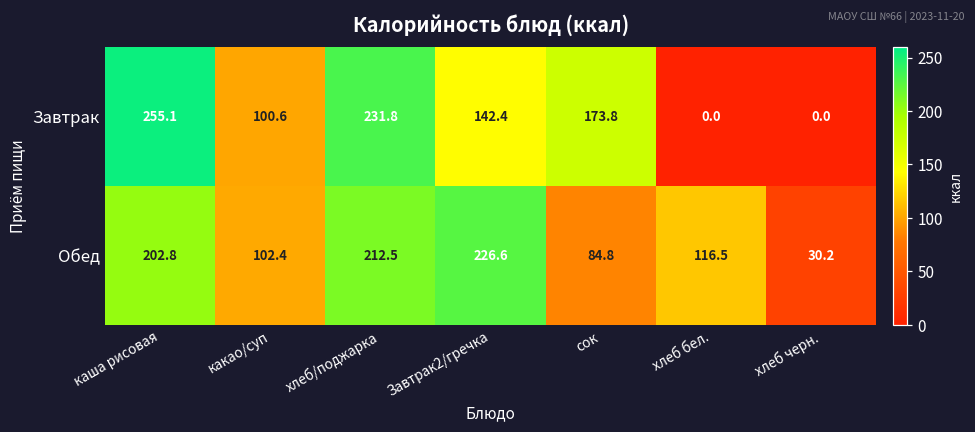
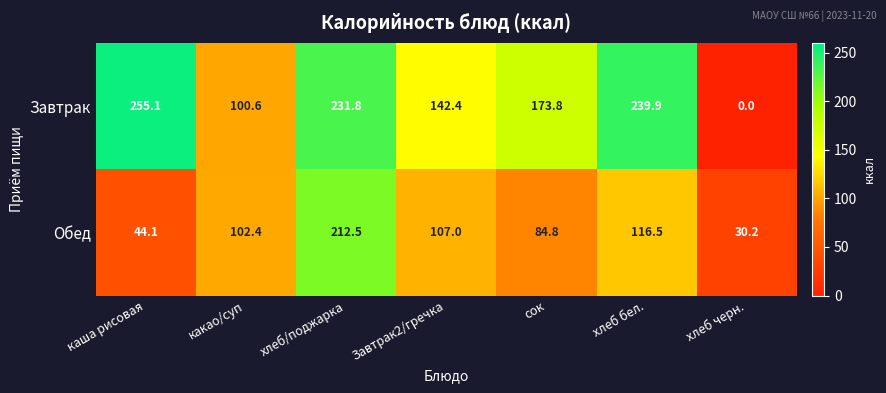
Завтрак, хлеб бел.: 0.0 -> 239.9
Обед, каша рисовая: 202.8 -> 44.1
Обед, Завтрак2/гречка: 226.6 -> 107.0
